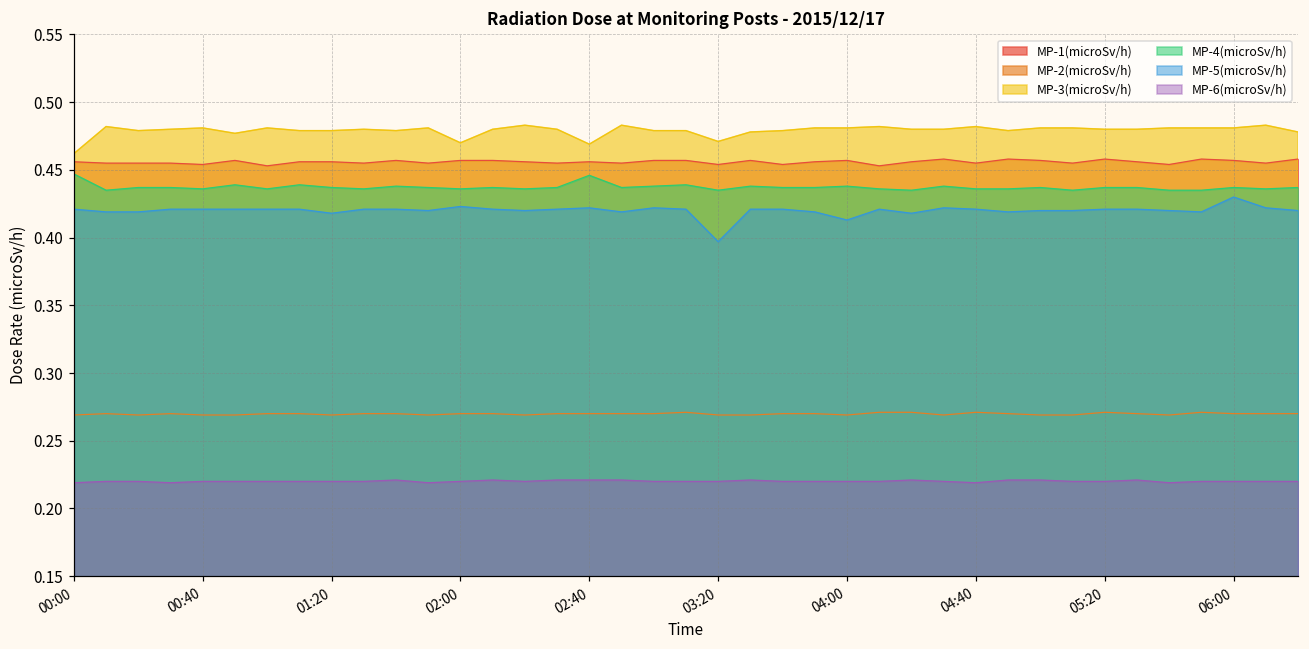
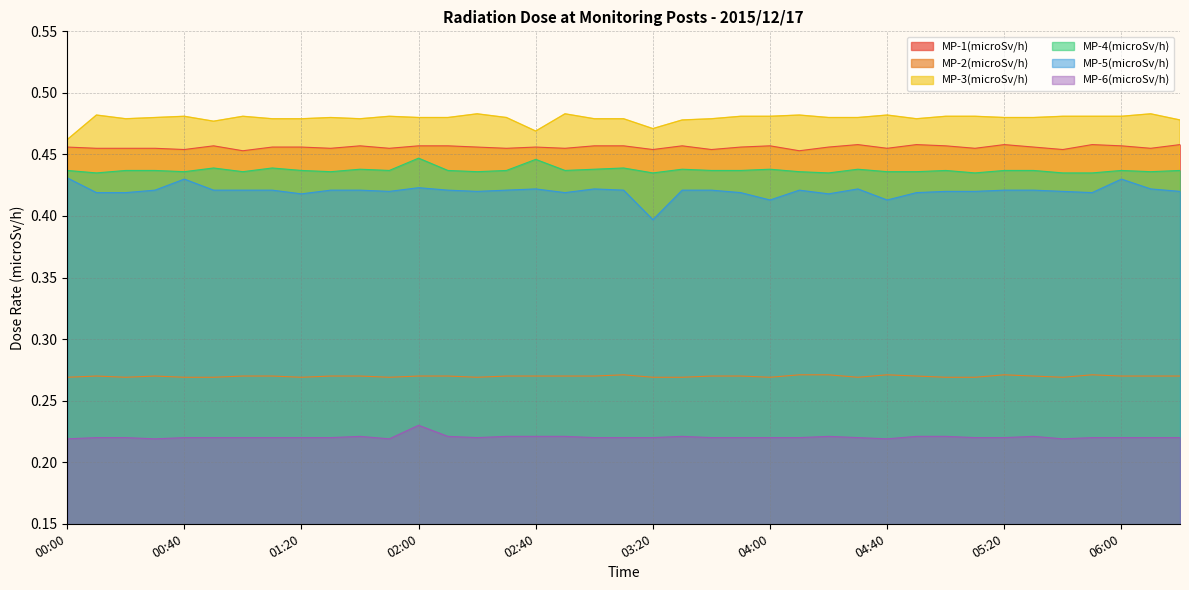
MP-4(microSv/h), 00:00: 0.447 -> 0.437
MP-5(microSv/h), 00:00: 0.421 -> 0.431
MP-5(microSv/h), 00:40: 0.421 -> 0.430
MP-3(microSv/h), 02:00: 0.47 -> 0.48
MP-4(microSv/h), 02:00: 0.436 -> 0.447
MP-6(microSv/h), 02:00: 0.22 -> 0.23
MP-5(microSv/h), 04:40: 0.421 -> 0.413
